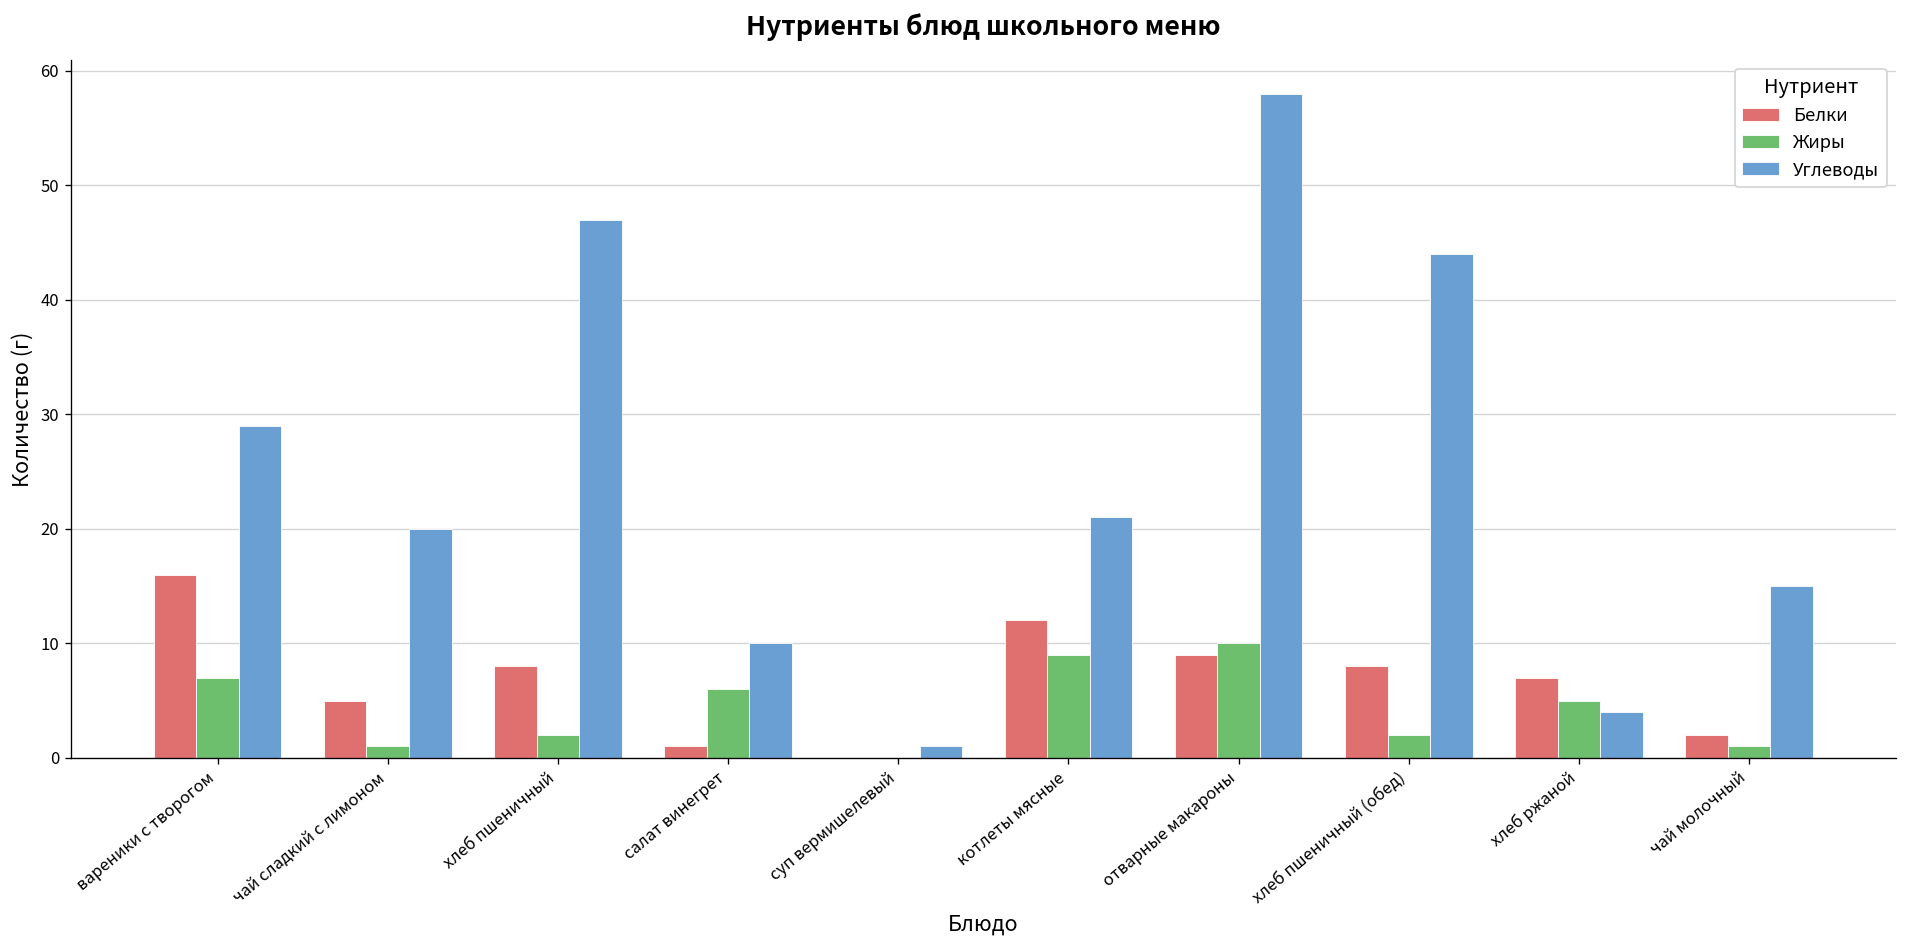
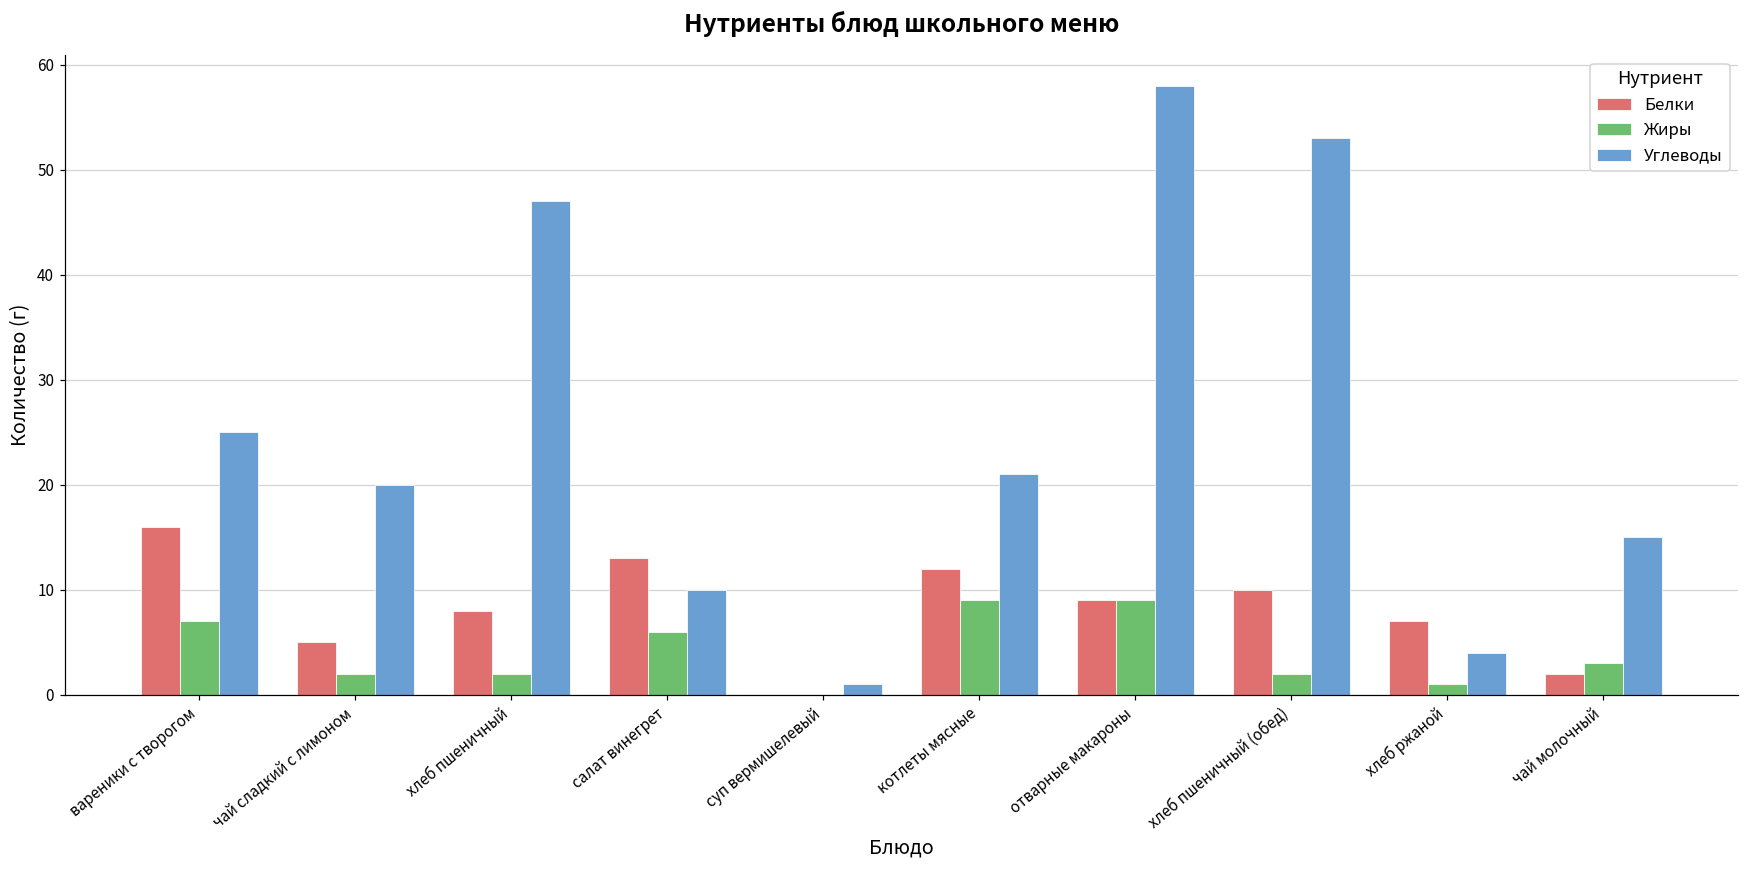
Углеводы, вареники с творогом: 29 -> 25
Жиры, чай сладкий с лимоном: 1 -> 2
Белки, салат винегрет: 1 -> 13
Жиры, отварные макароны: 10 -> 9
Белки, хлеб пшеничный (обед): 8 -> 10
Углеводы, хлеб пшеничный (обед): 44 -> 53
Жиры, хлеб ржаной: 5 -> 1
Жиры, чай молочный: 1 -> 3
